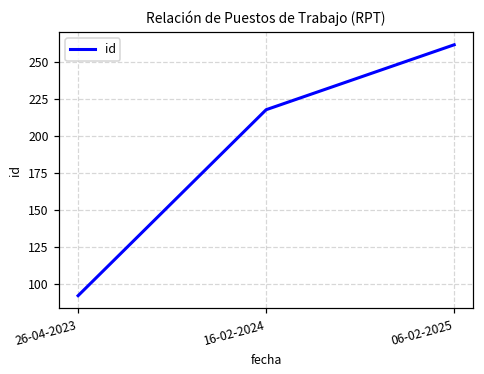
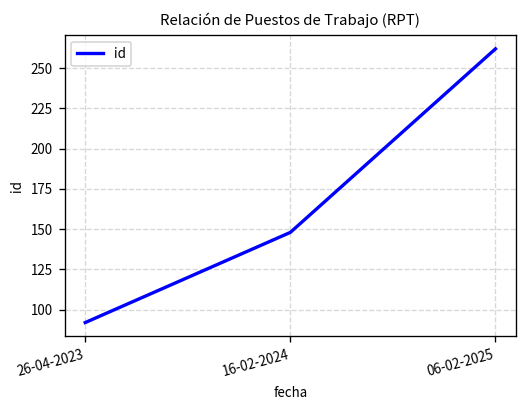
16-02-2024: 218 -> 148
